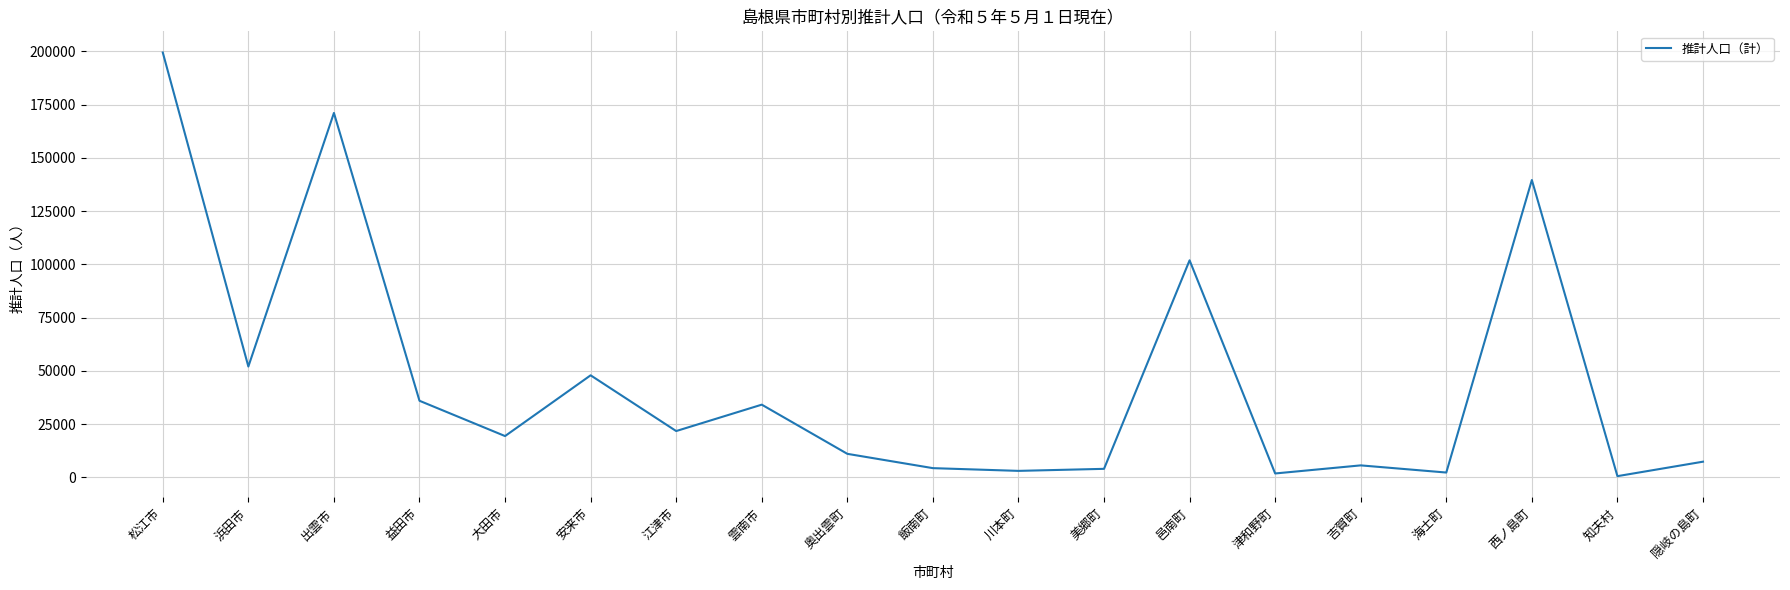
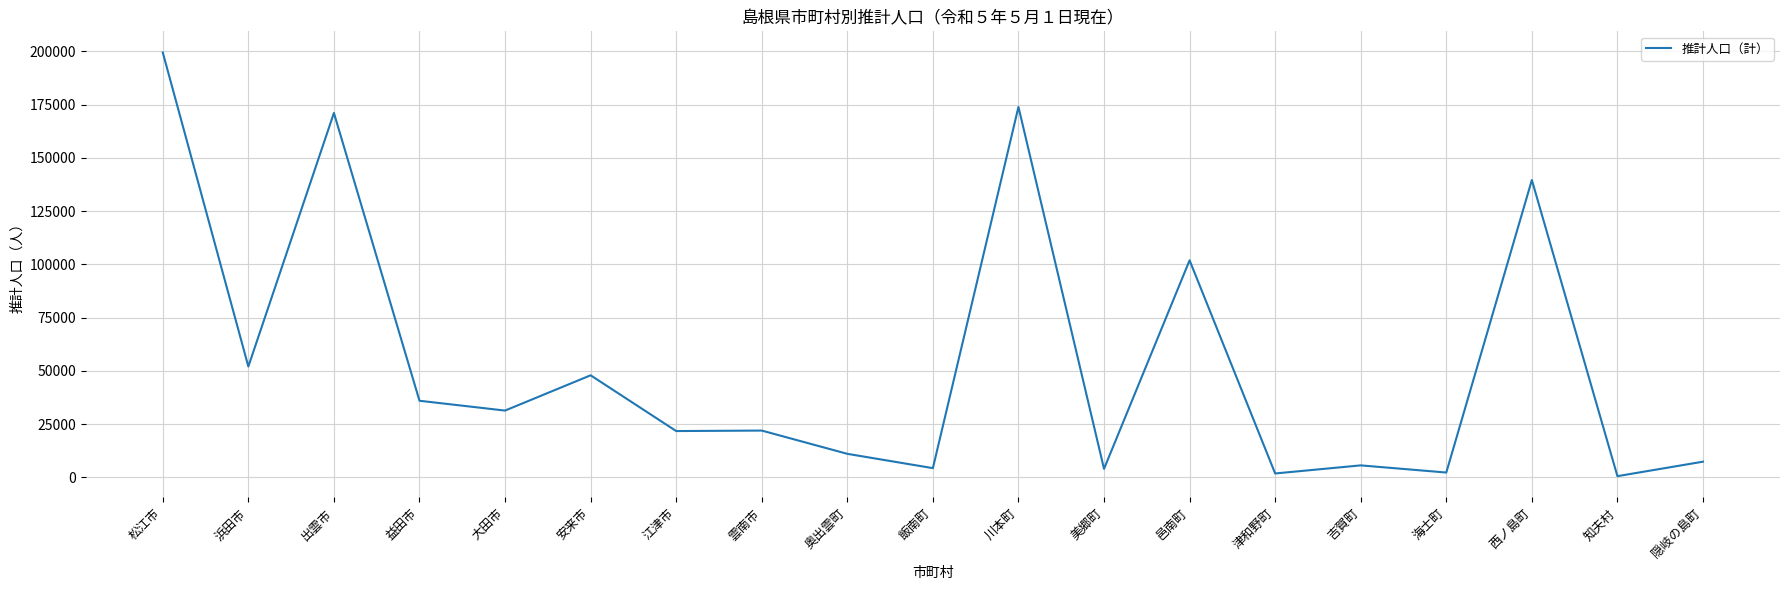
大田市: 19000 -> 31000
雲南市: 34000 -> 22000
川本町: 3000 -> 174000
